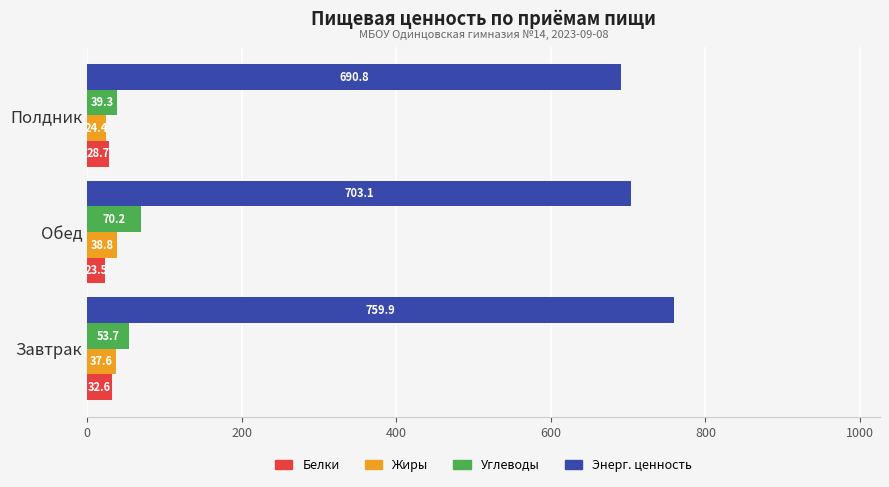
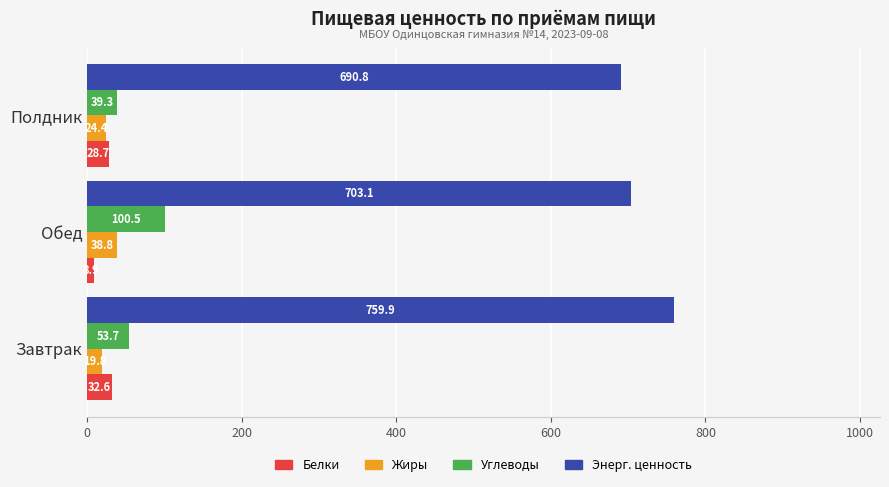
Углеводы, Обед: 70.2 -> 100.5
Белки, Обед: 20 -> 10
Жиры, Завтрак: 37.6 -> 19.8
